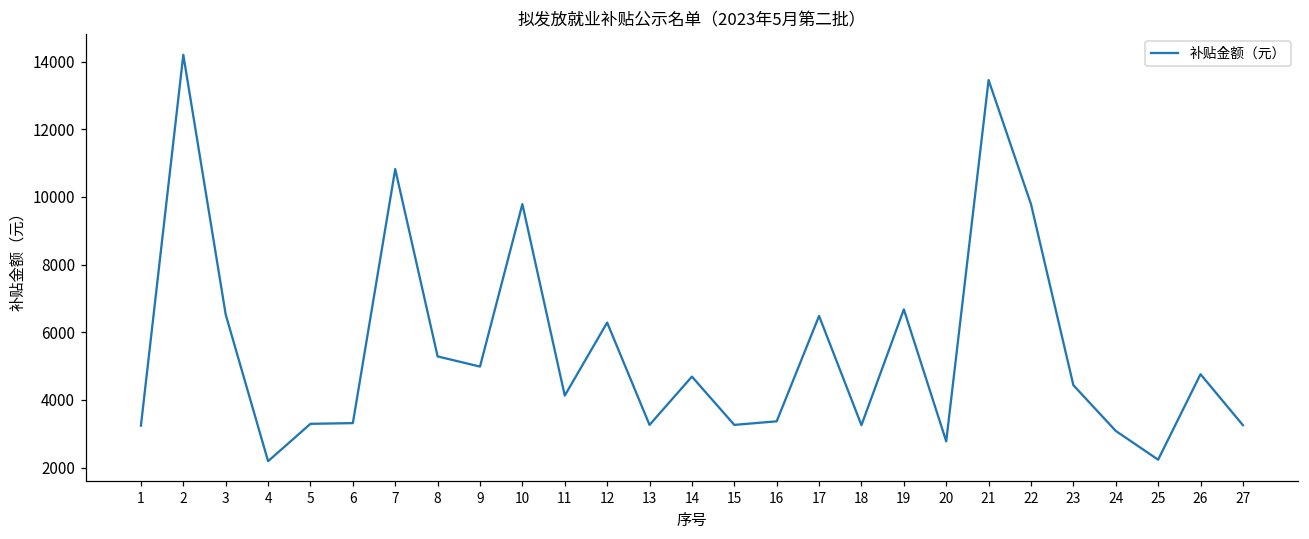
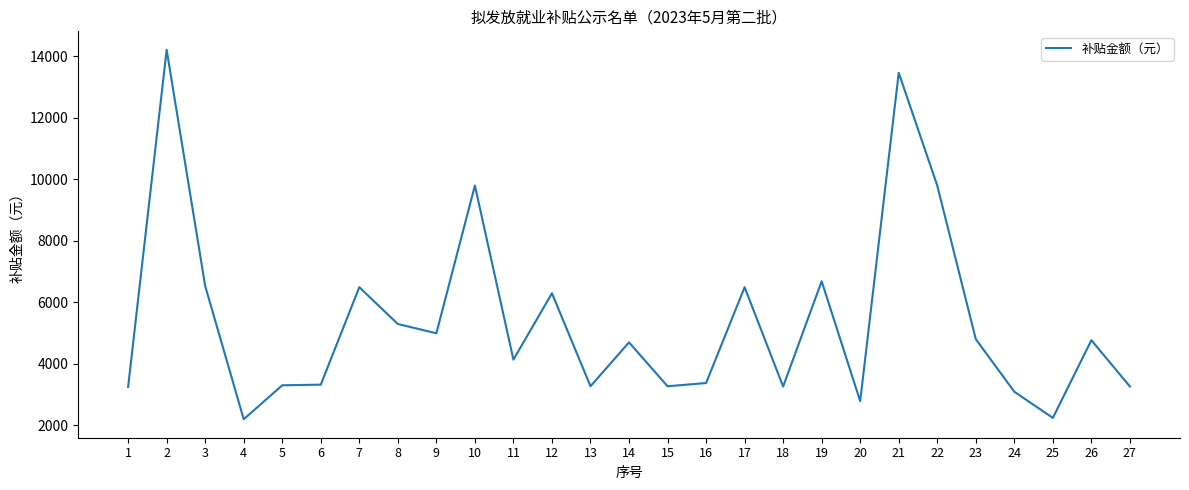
7: 10800 -> 6500
23: 4400 -> 4800
